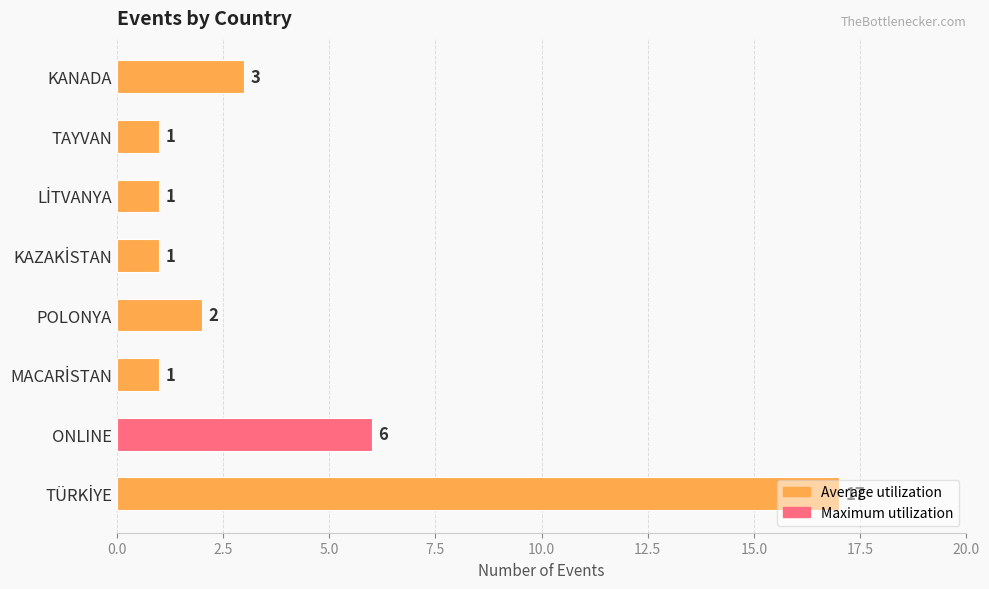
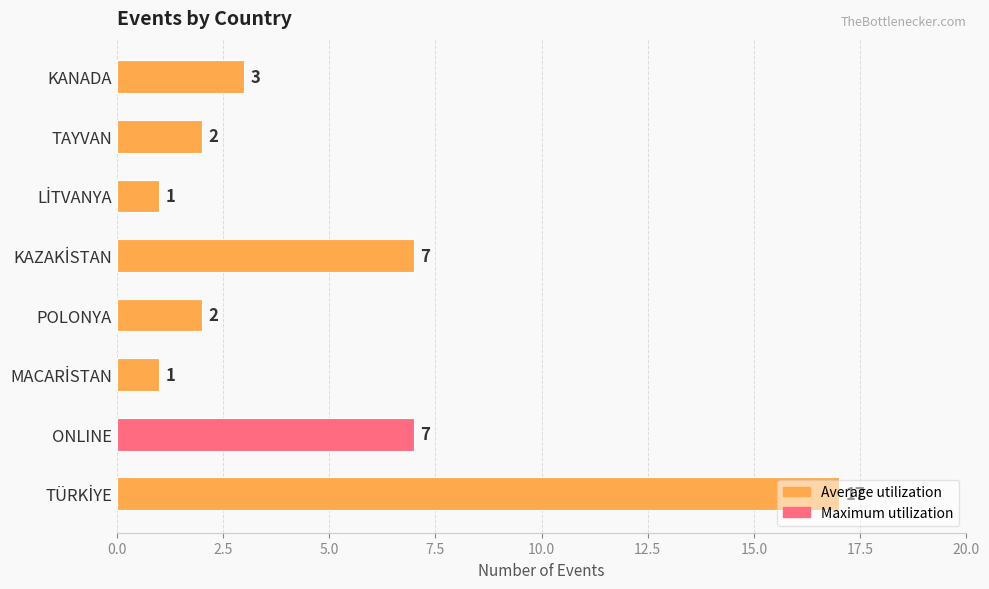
TAYVAN: 1 -> 2
KAZAKİSTAN: 1 -> 7
ONLINE: 6 -> 7
